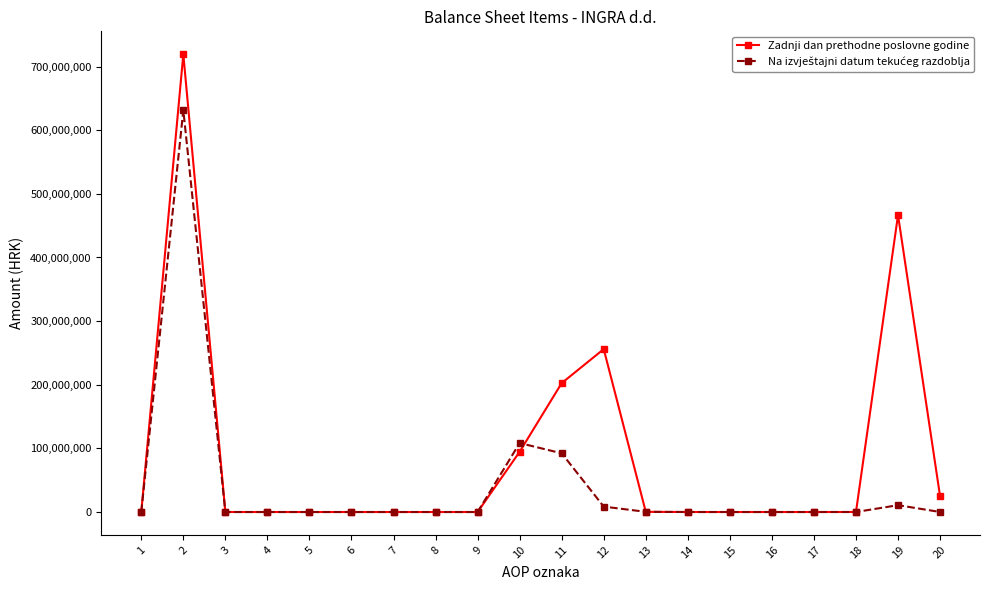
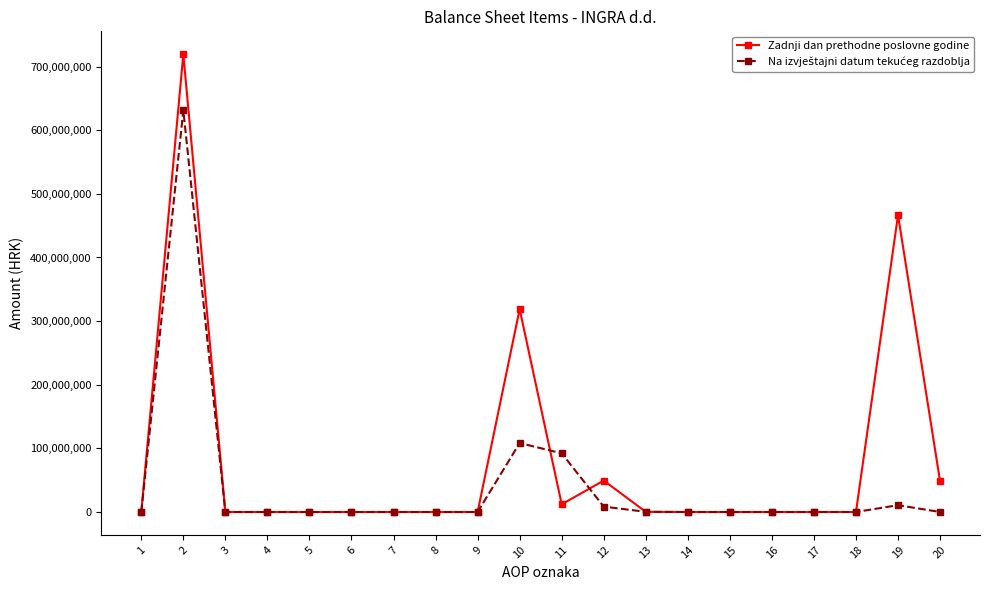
Zadnji dan prethodne poslovne godine, 10: 90,000,000 -> 320,000,000
Zadnji dan prethodne poslovne godine, 11: 200,000,000 -> 10,000,000
Zadnji dan prethodne poslovne godine, 12: 260,000,000 -> 50,000,000
Zadnji dan prethodne poslovne godine, 20: 20,000,000 -> 50,000,000
